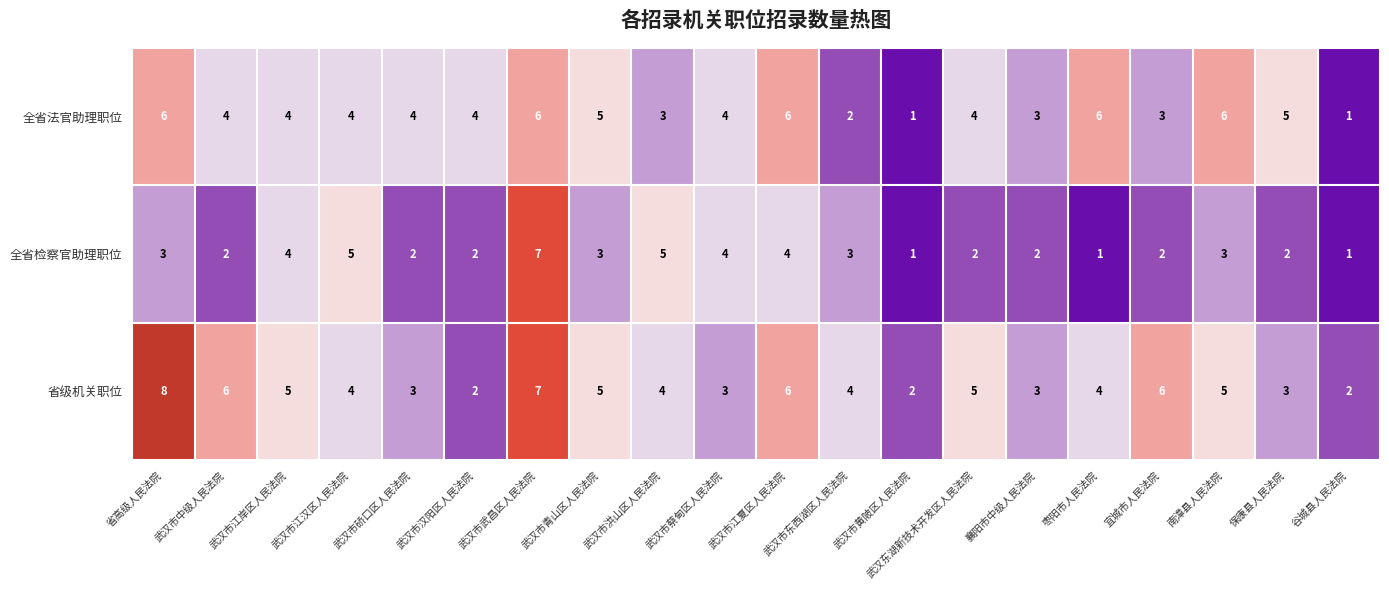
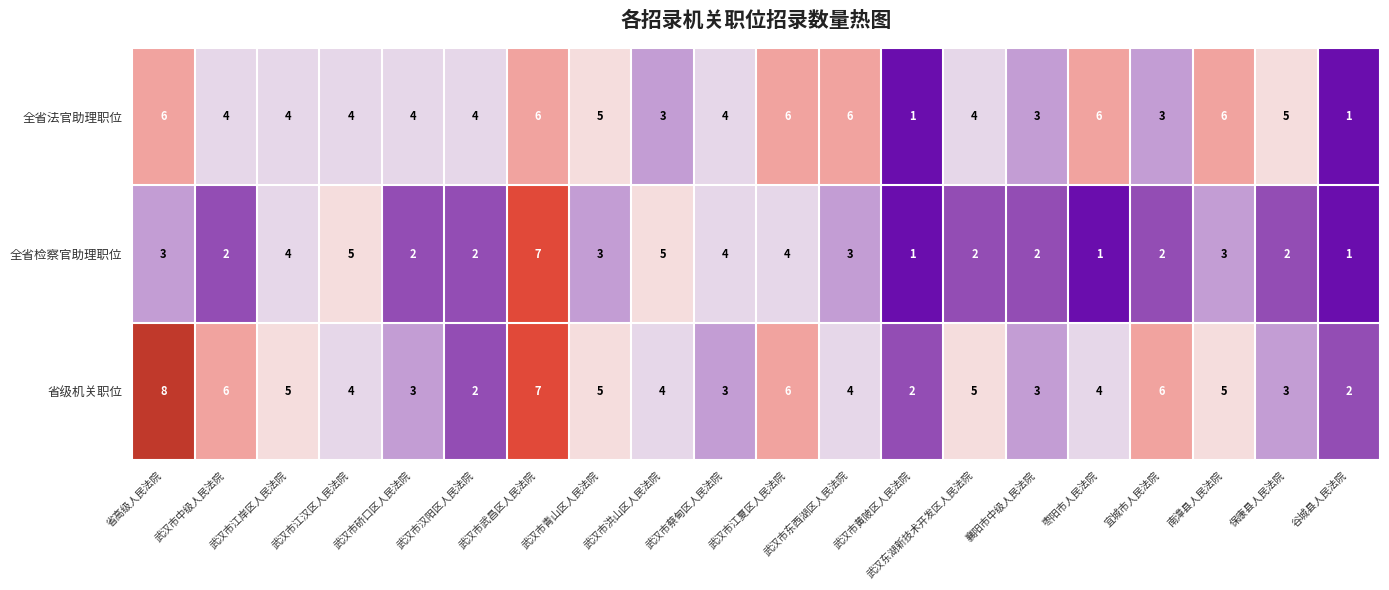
全省法官助理职位, 武汉市东西湖区人民法院: 2 -> 6
